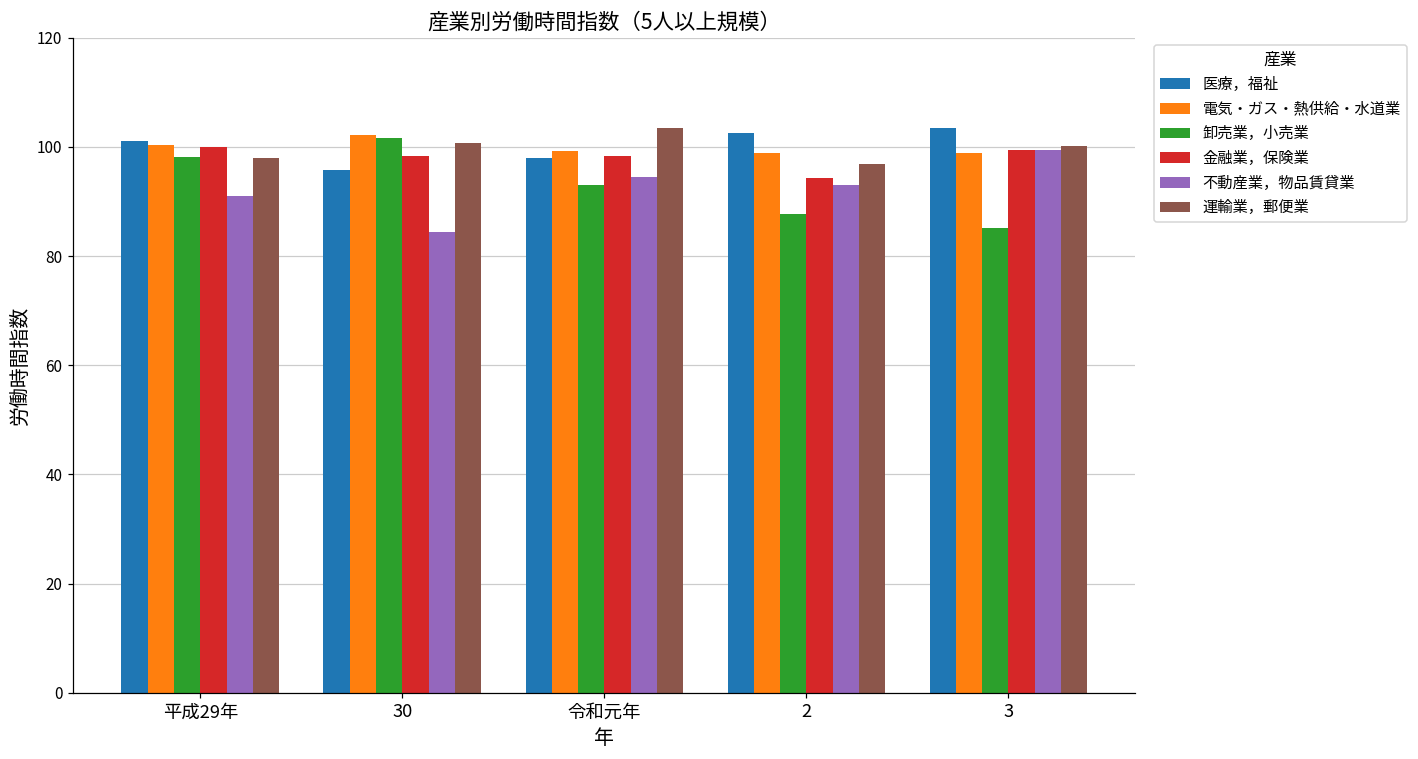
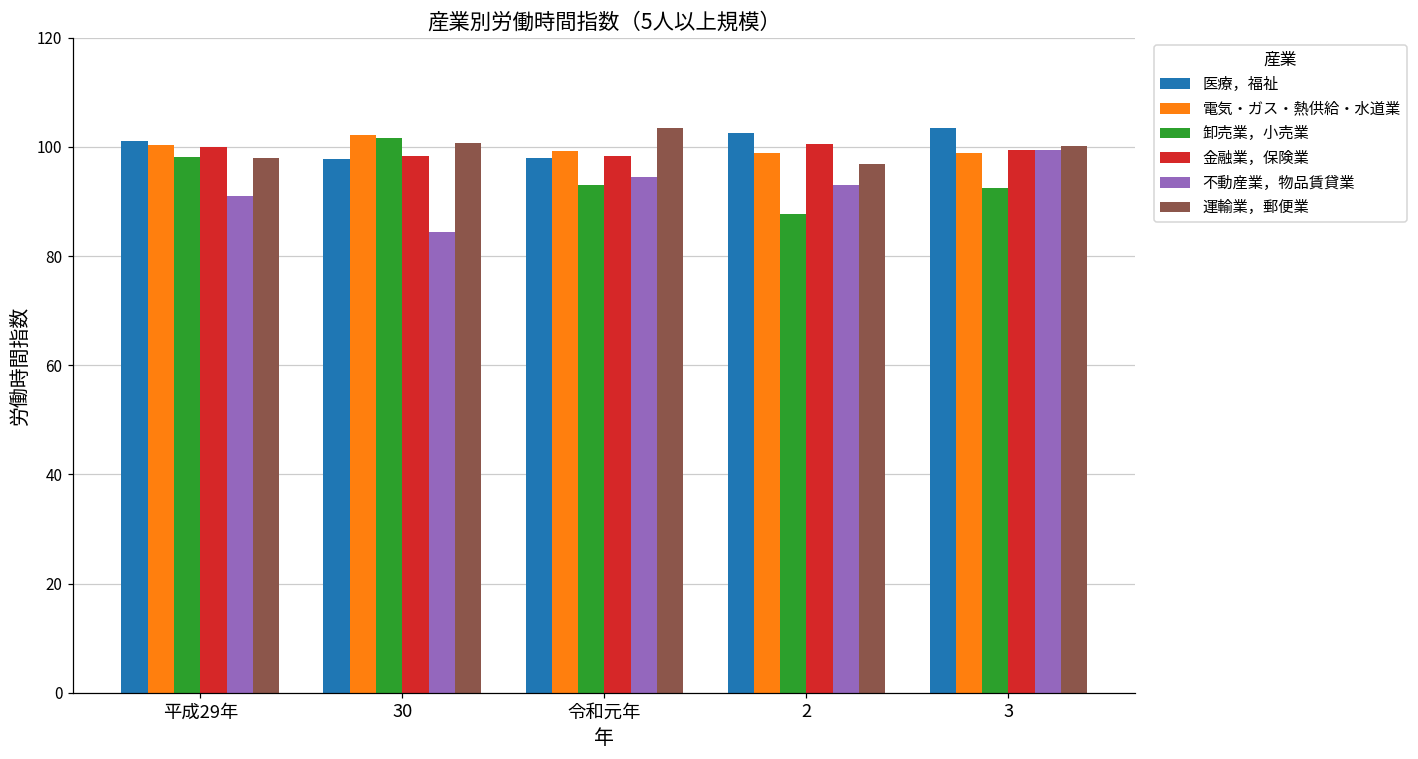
医療，福祉, 30: 96 -> 98
金融業，保険業, 2: 94 -> 101
卸売業，小売業, 3: 85 -> 92
